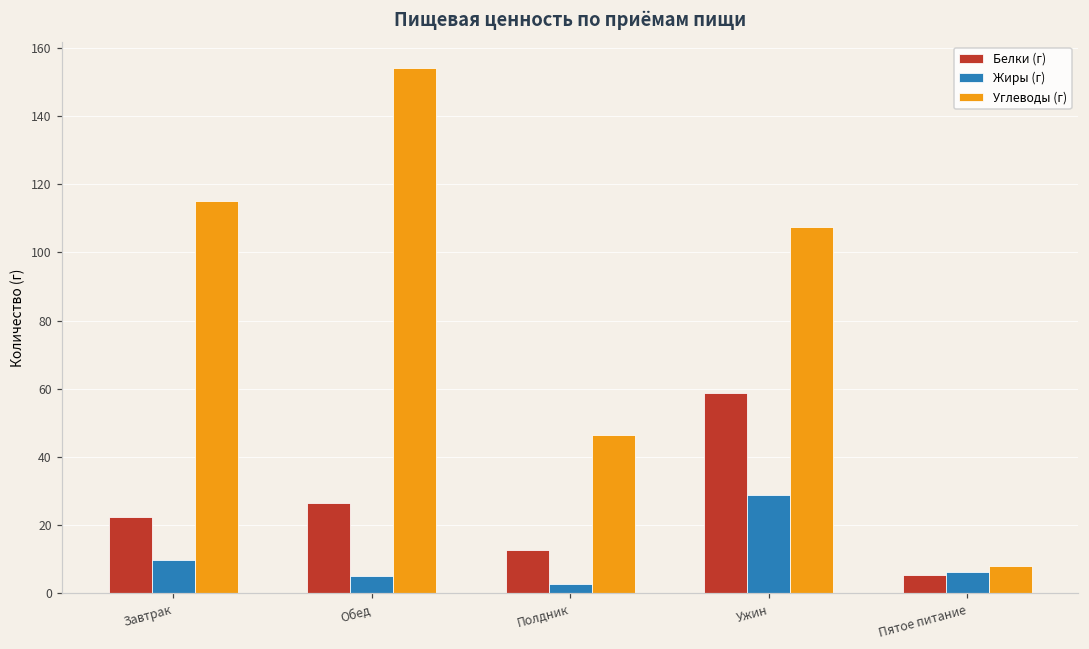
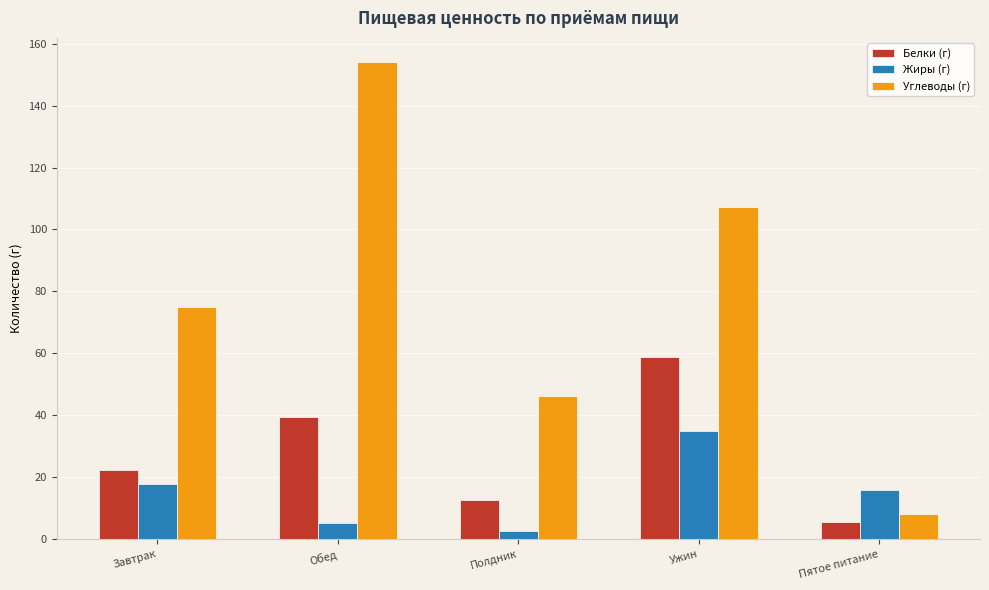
Жиры (г), Завтрак: 10 -> 18
Углеводы (г), Завтрак: 115 -> 75
Белки (г), Обед: 27 -> 40
Жиры (г), Ужин: 29 -> 35
Жиры (г), Пятое питание: 6 -> 16
